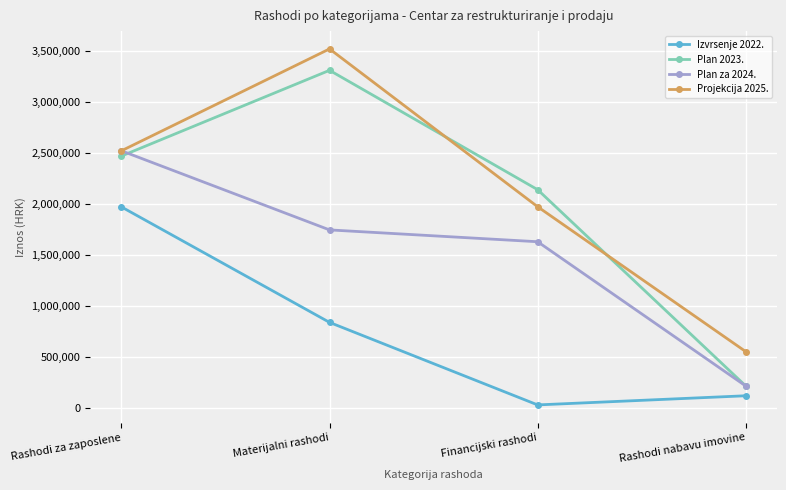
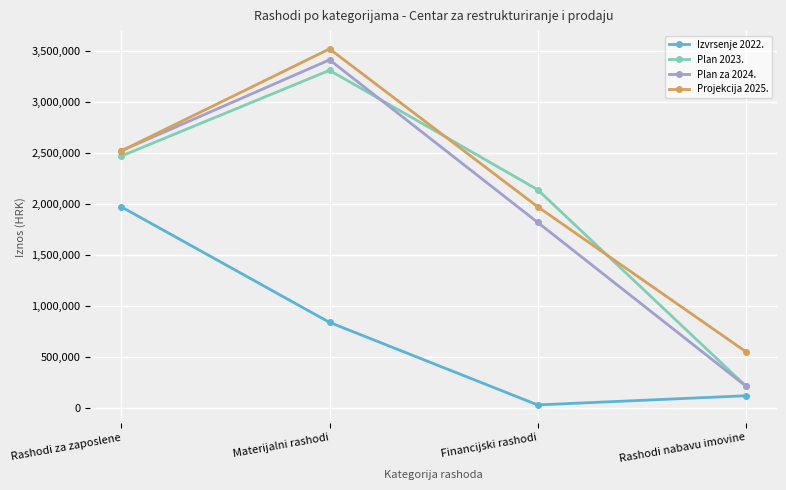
Plan za 2024., Materijalni rashodi: 1,750,000 -> 3,410,000
Plan za 2024., Financijski rashodi: 1,630,000 -> 1,820,000
